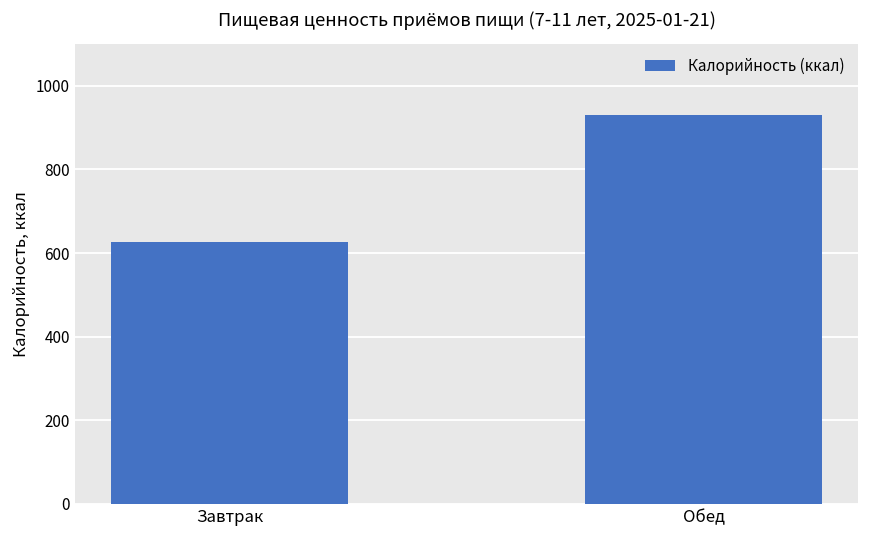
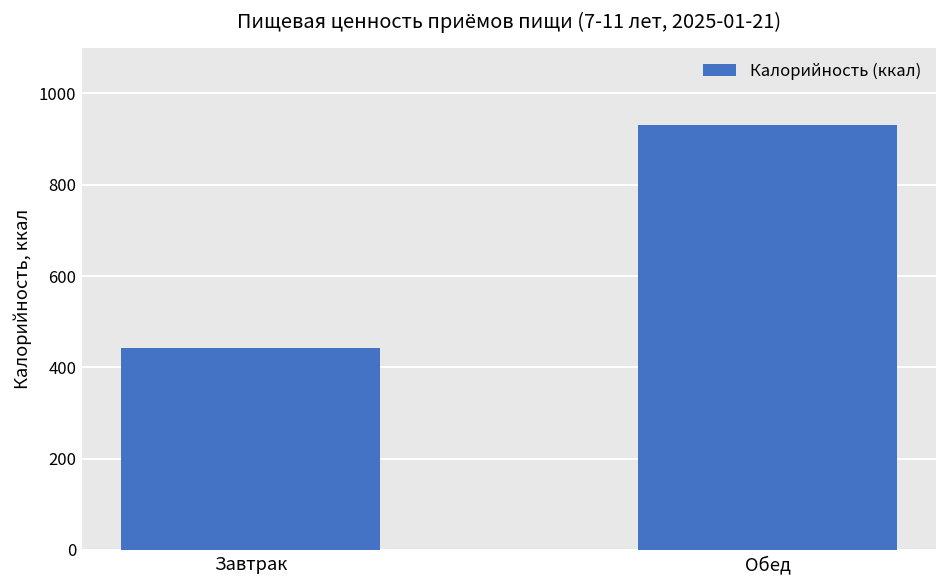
Завтрак: 630 -> 440
